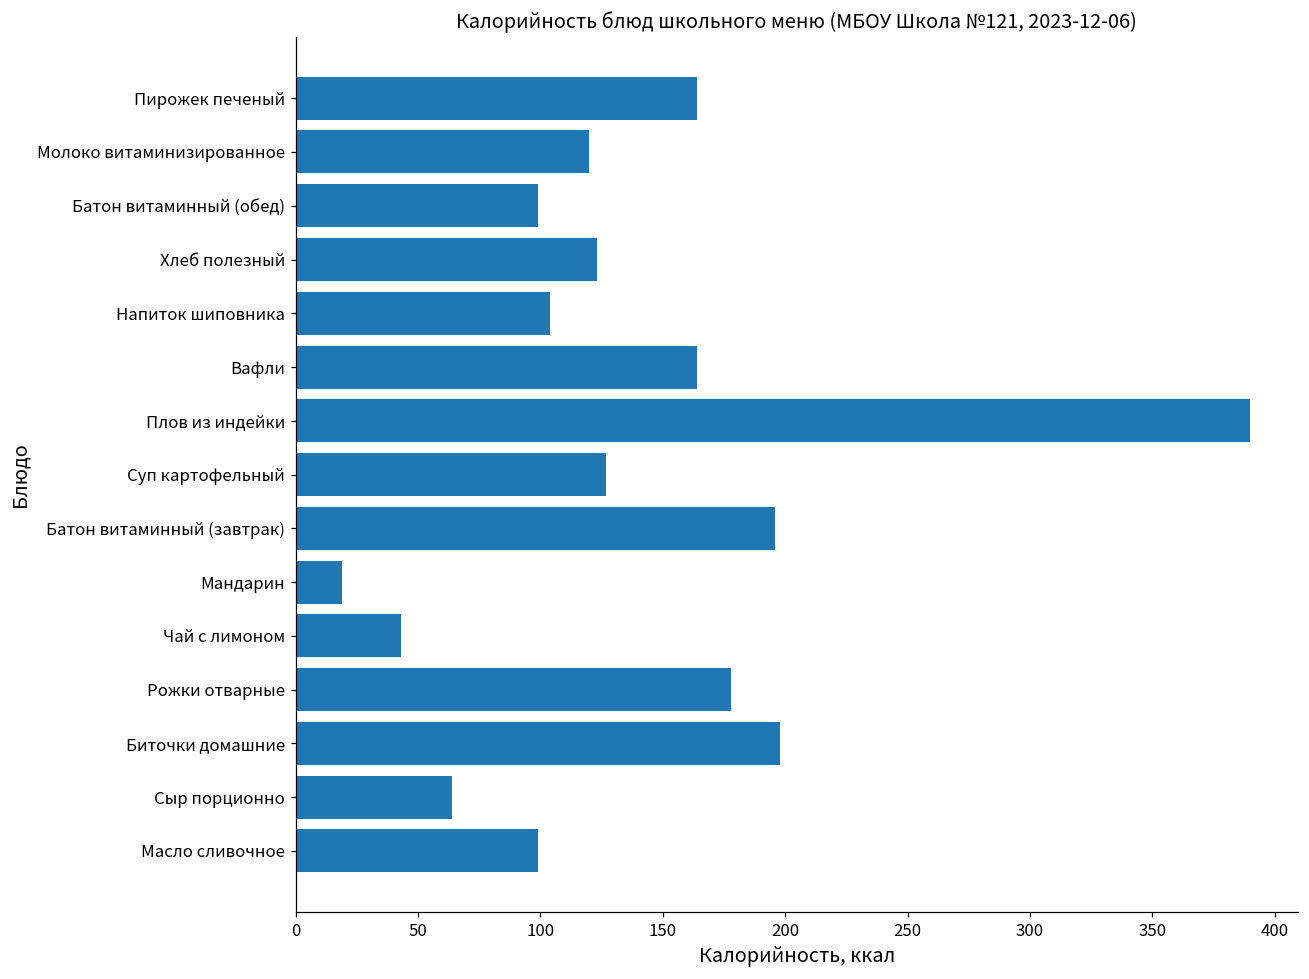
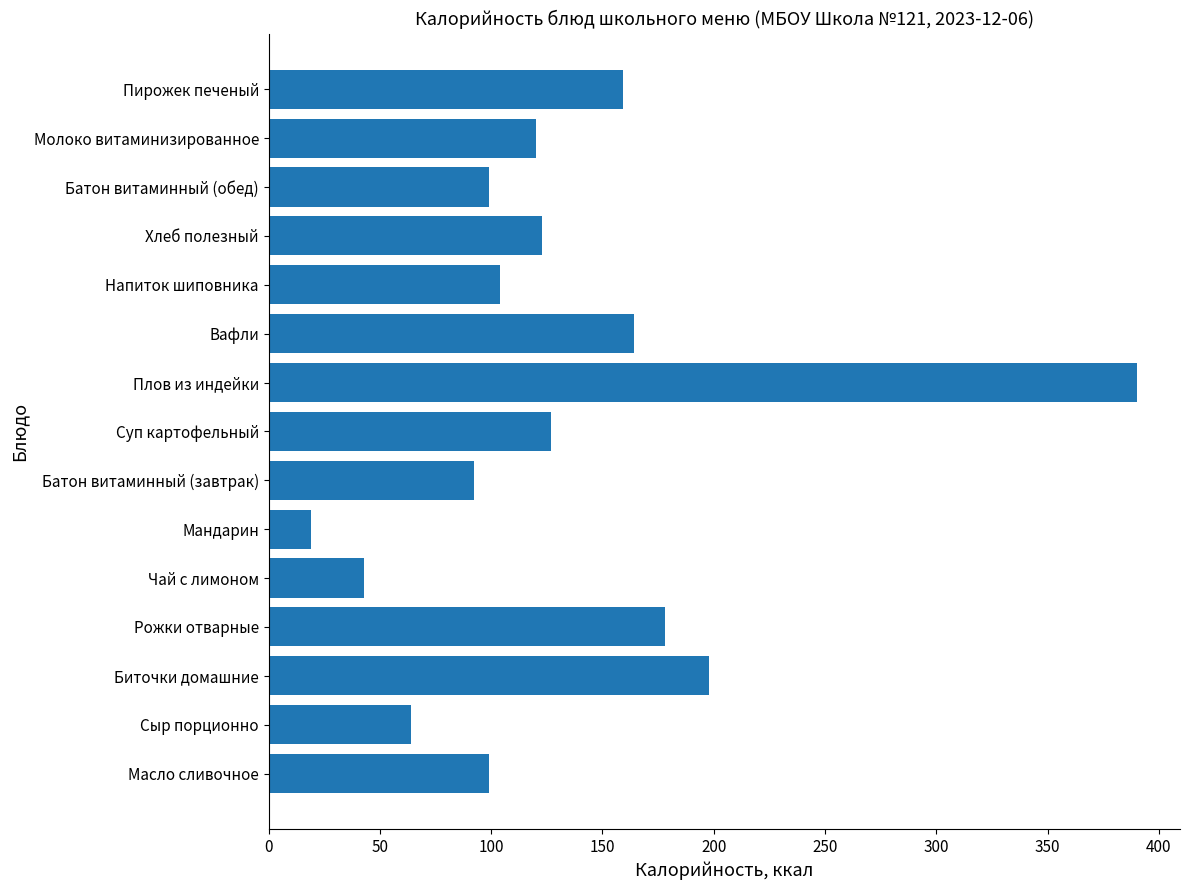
Пирожек печеный: 164 -> 159
Батон витаминный (завтрак): 196 -> 92
